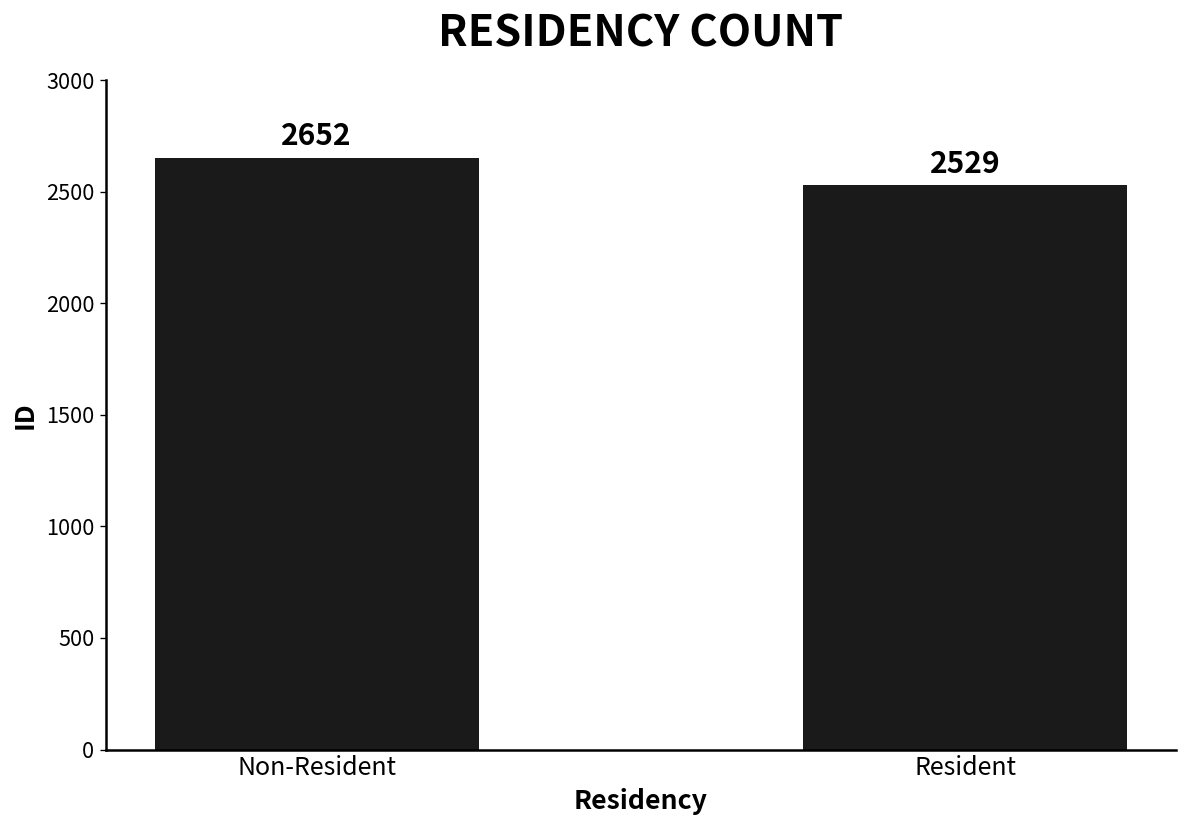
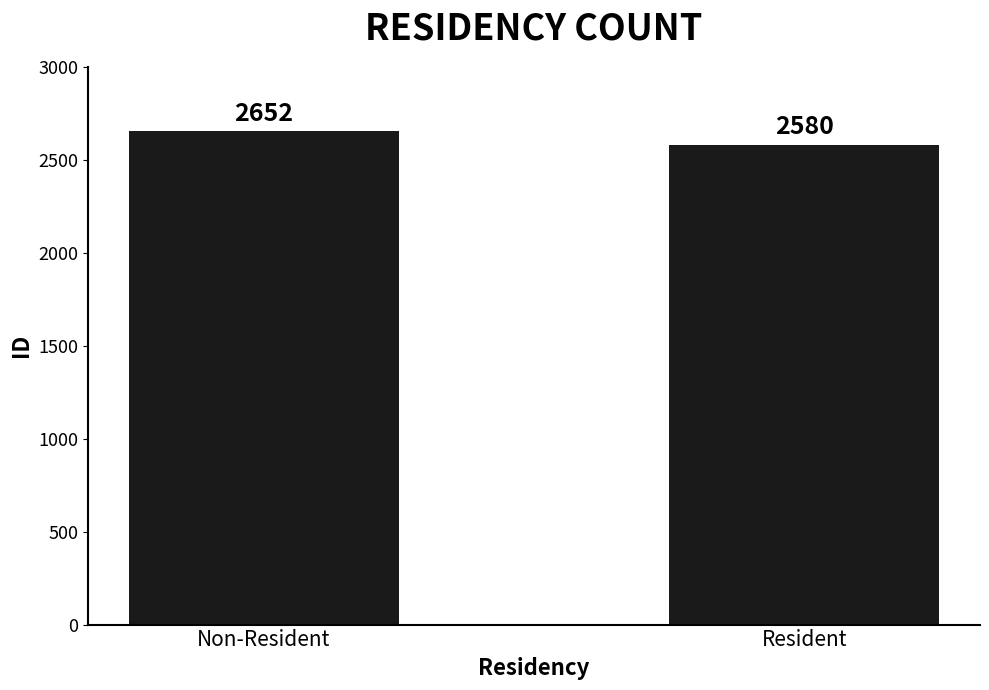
Resident: 2529 -> 2580
